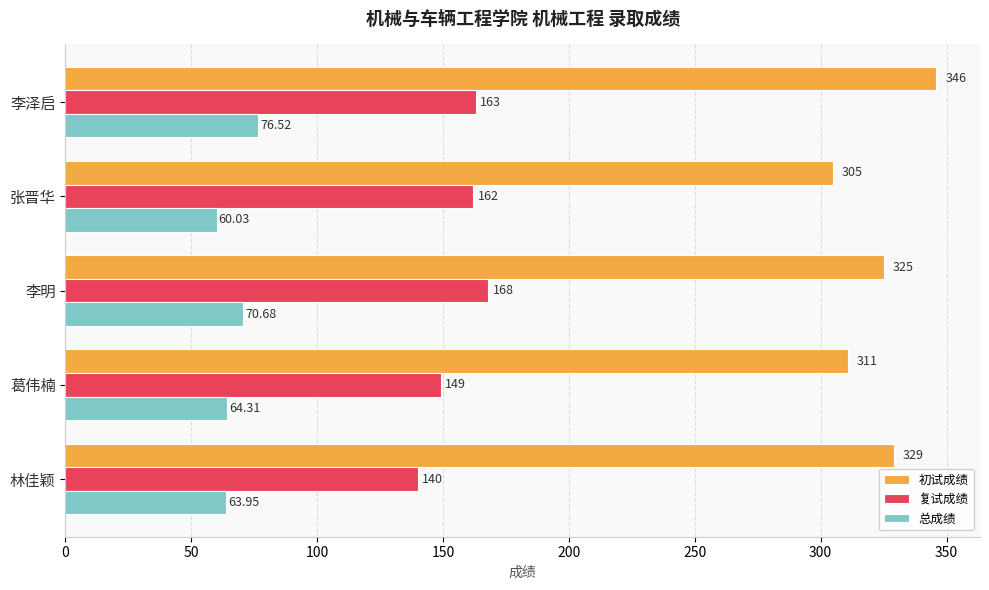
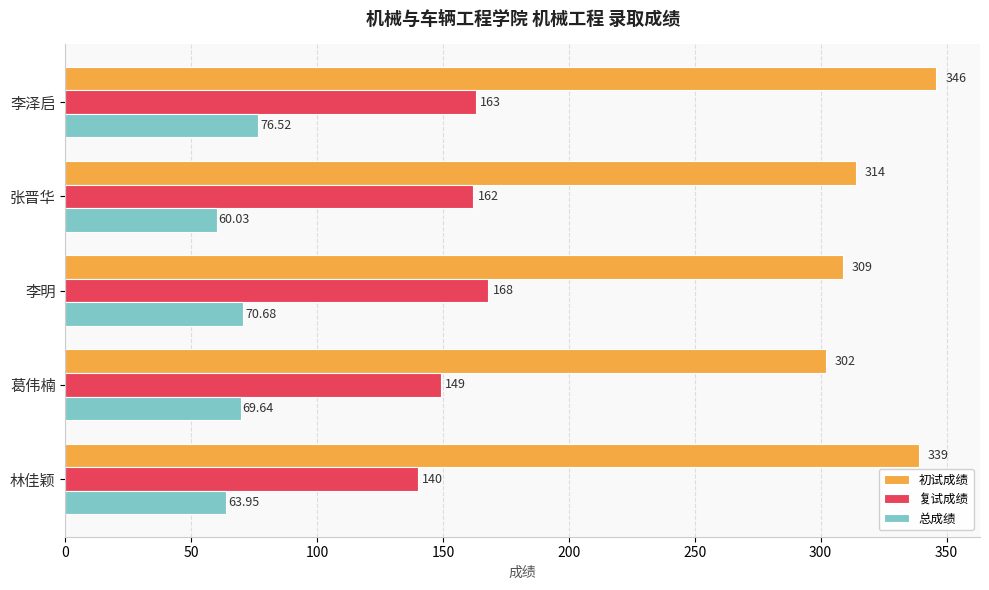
初试成绩, 张晋华: 305 -> 314
初试成绩, 李明: 325 -> 309
初试成绩, 葛伟楠: 311 -> 302
总成绩, 葛伟楠: 64.31 -> 69.64
初试成绩, 林佳颖: 329 -> 339
